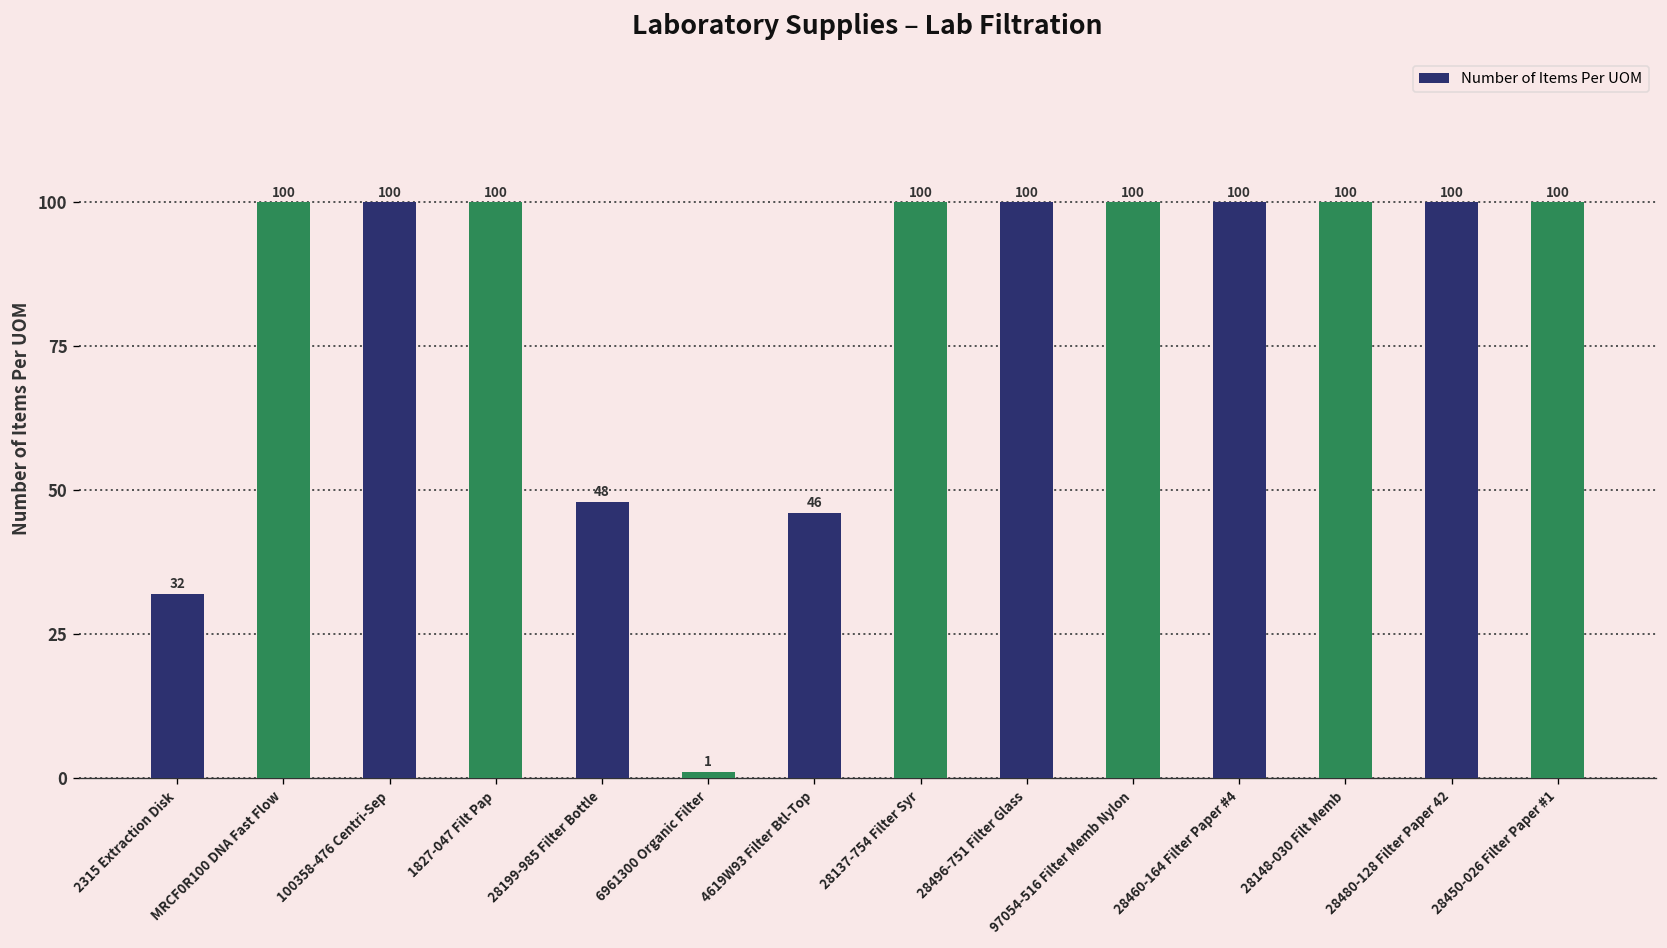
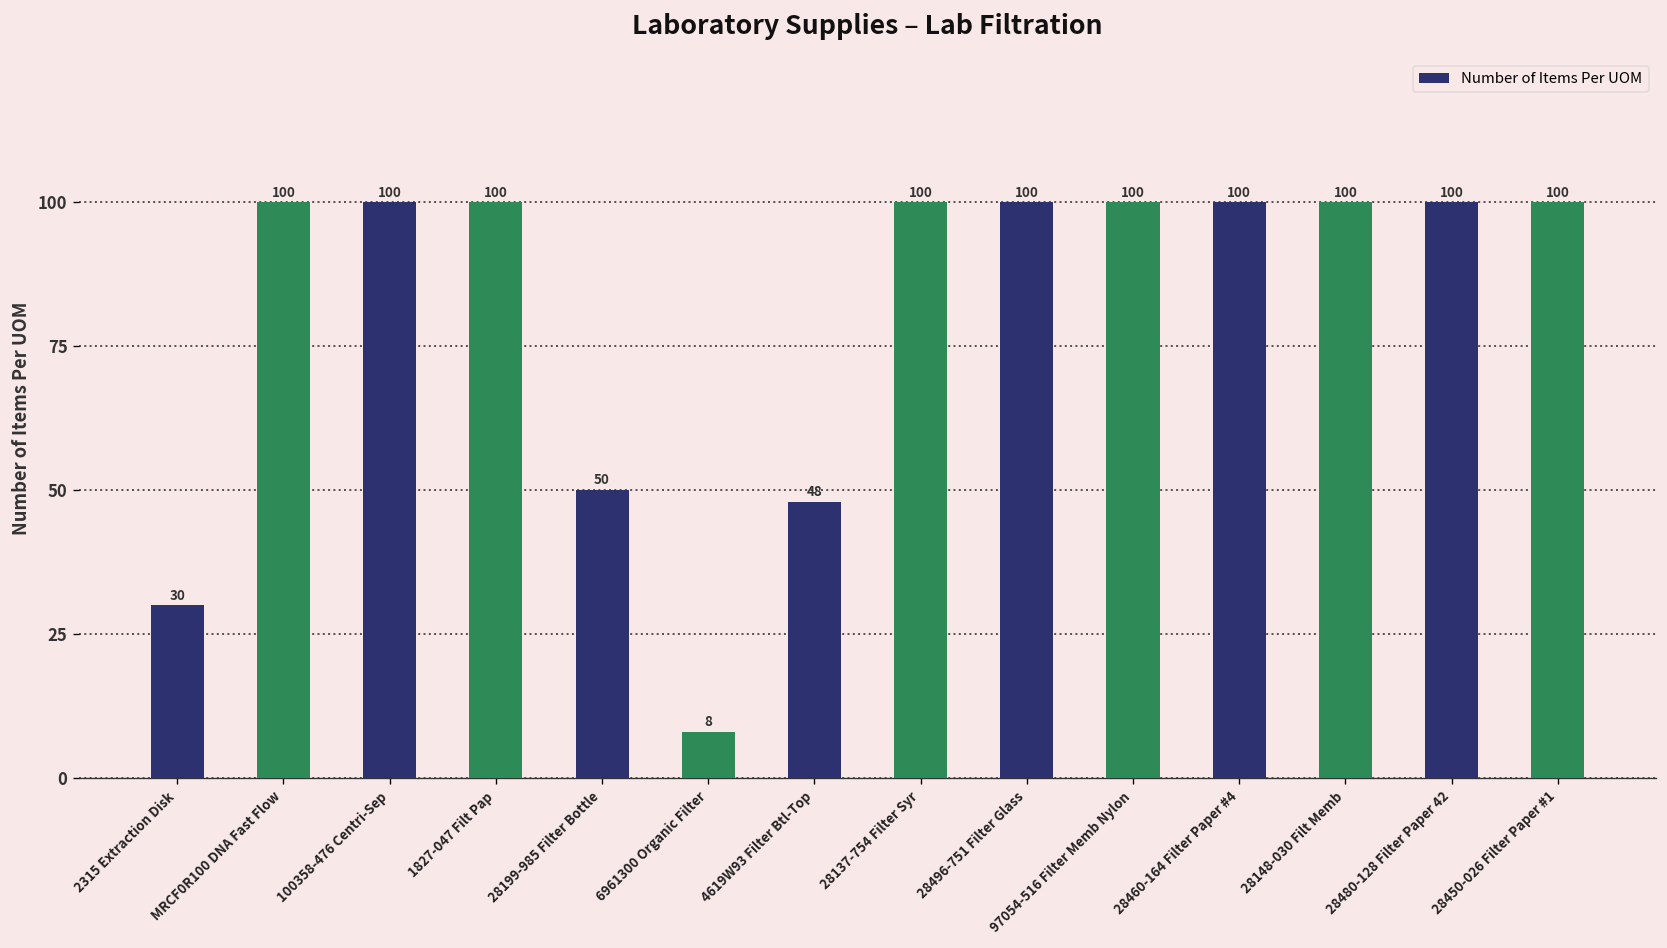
2315 Extraction Disk: 32 -> 30
28199-985 Filter Bottle: 48 -> 50
6961300 Organic Filter: 1 -> 8
4619W93 Filter Btl-Top: 46 -> 48
